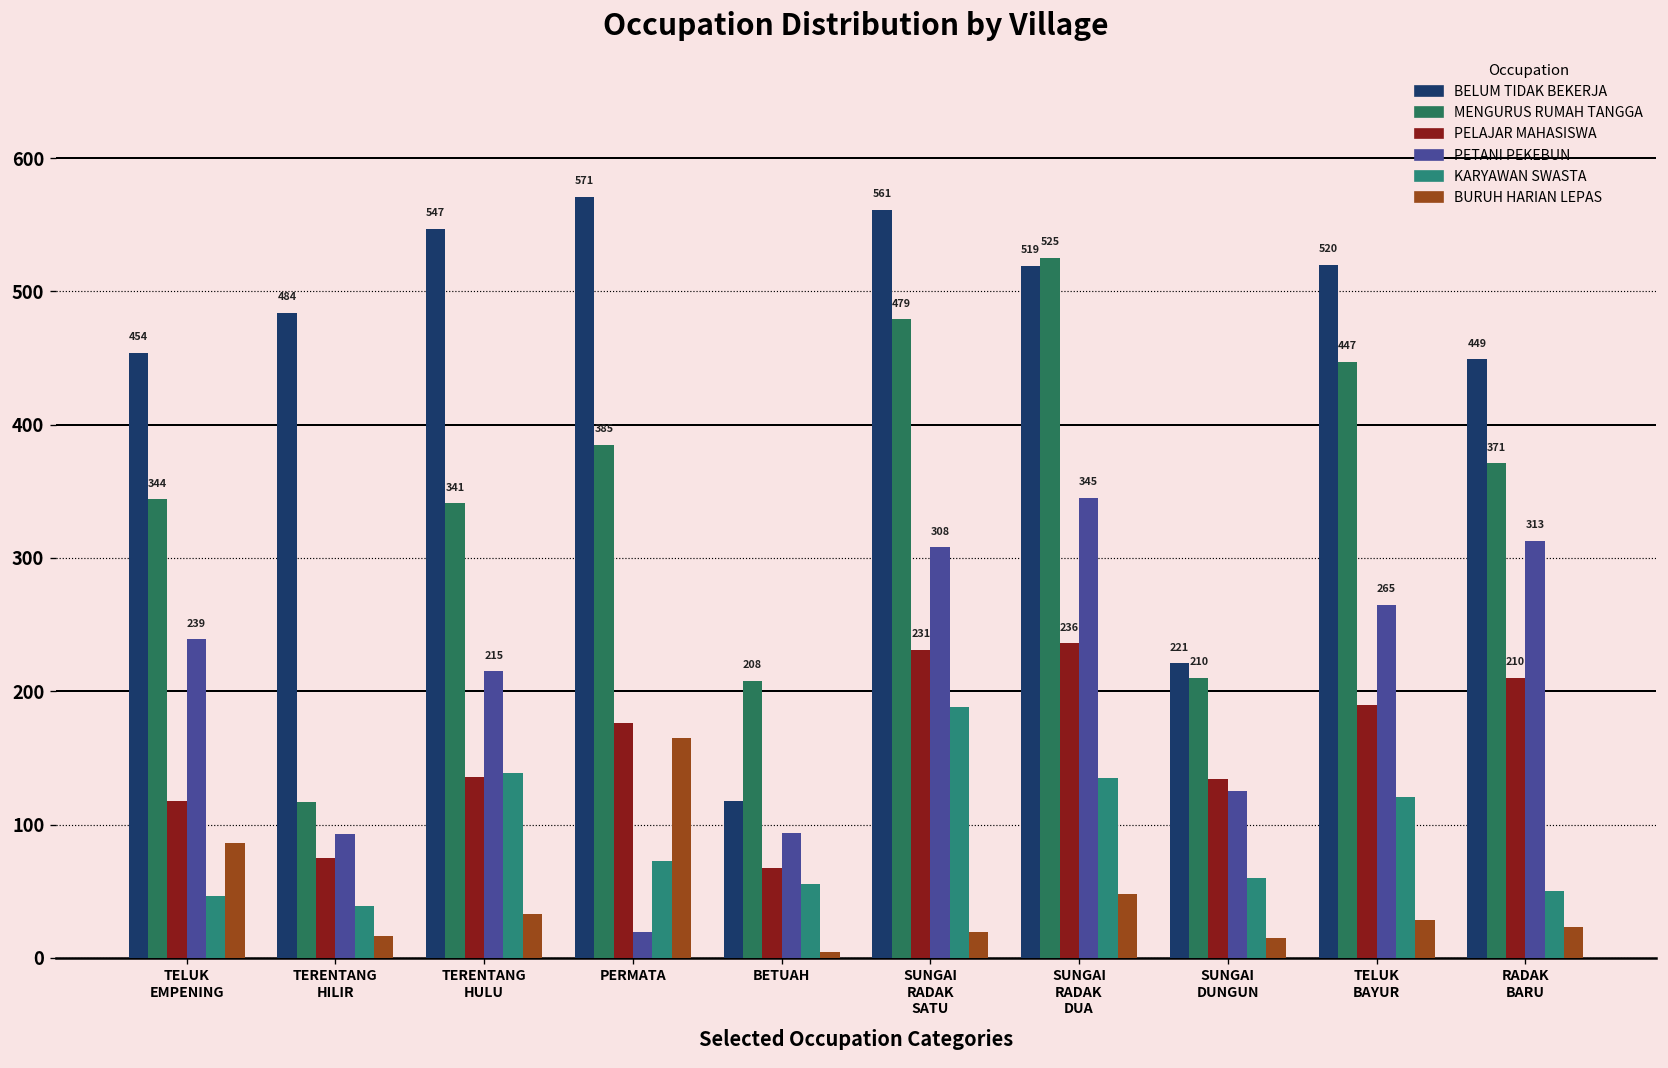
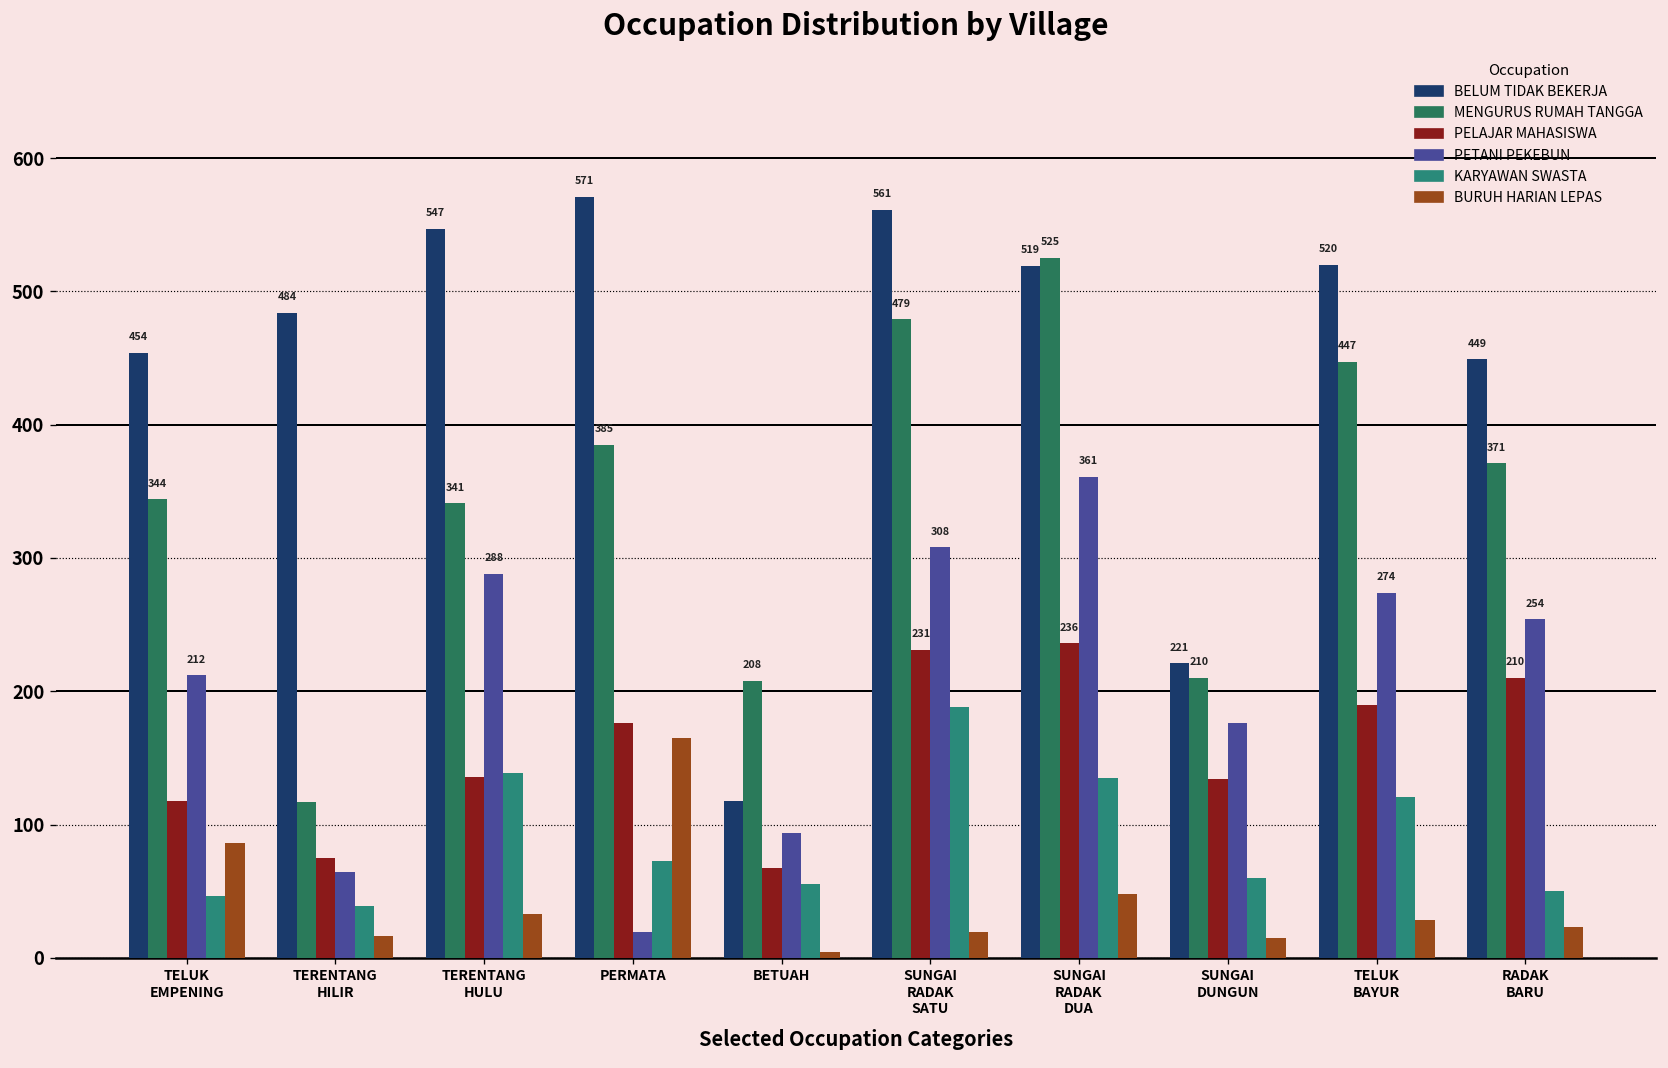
PETANI PEKEBUN, TELUK EMPENING: 239 -> 212
PETANI PEKEBUN, TERENTANG HILIR: 93 -> 64
PETANI PEKEBUN, TERENTANG HULU: 215 -> 288
PETANI PEKEBUN, SUNGAI RADAK DUA: 345 -> 361
PETANI PEKEBUN, SUNGAI DUNGUN: 125 -> 176
PETANI PEKEBUN, TELUK BAYUR: 265 -> 274
PETANI PEKEBUN, RADAK BARU: 313 -> 254
